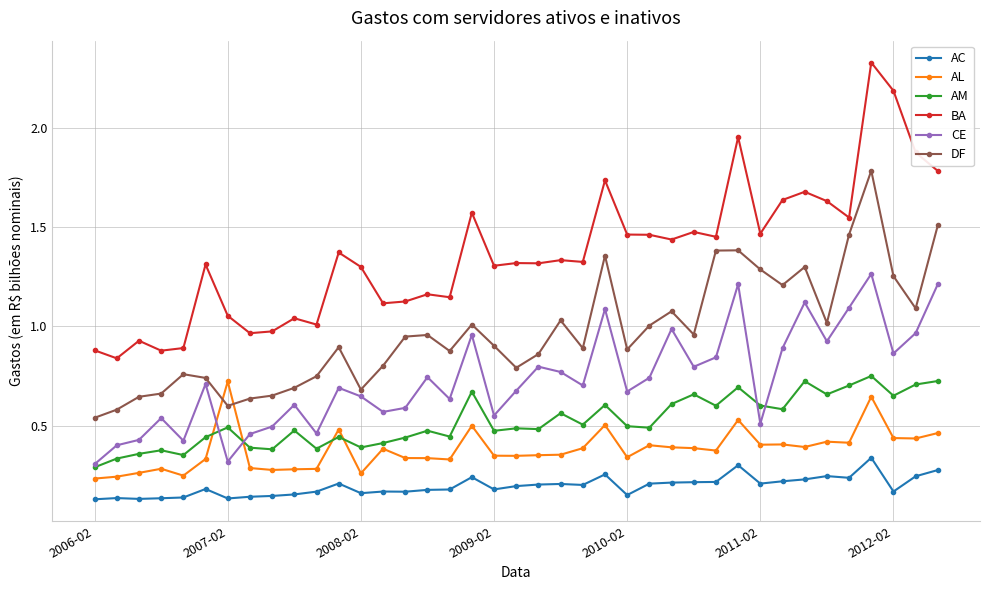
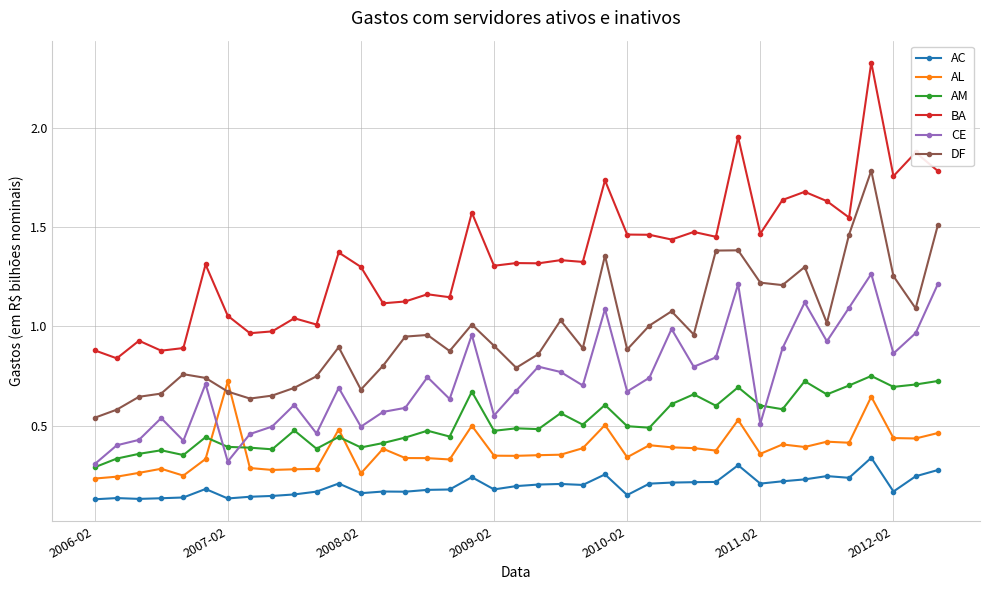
AM, 2007-02: 0.49 -> 0.39
DF, 2007-02: 0.60 -> 0.67
CE, 2008-02: 0.65 -> 0.49
AL, 2011-02: 0.40 -> 0.36
DF, 2011-02: 1.29 -> 1.22
AM, 2012-02: 0.65 -> 0.69
BA, 2012-02: 2.19 -> 1.76
